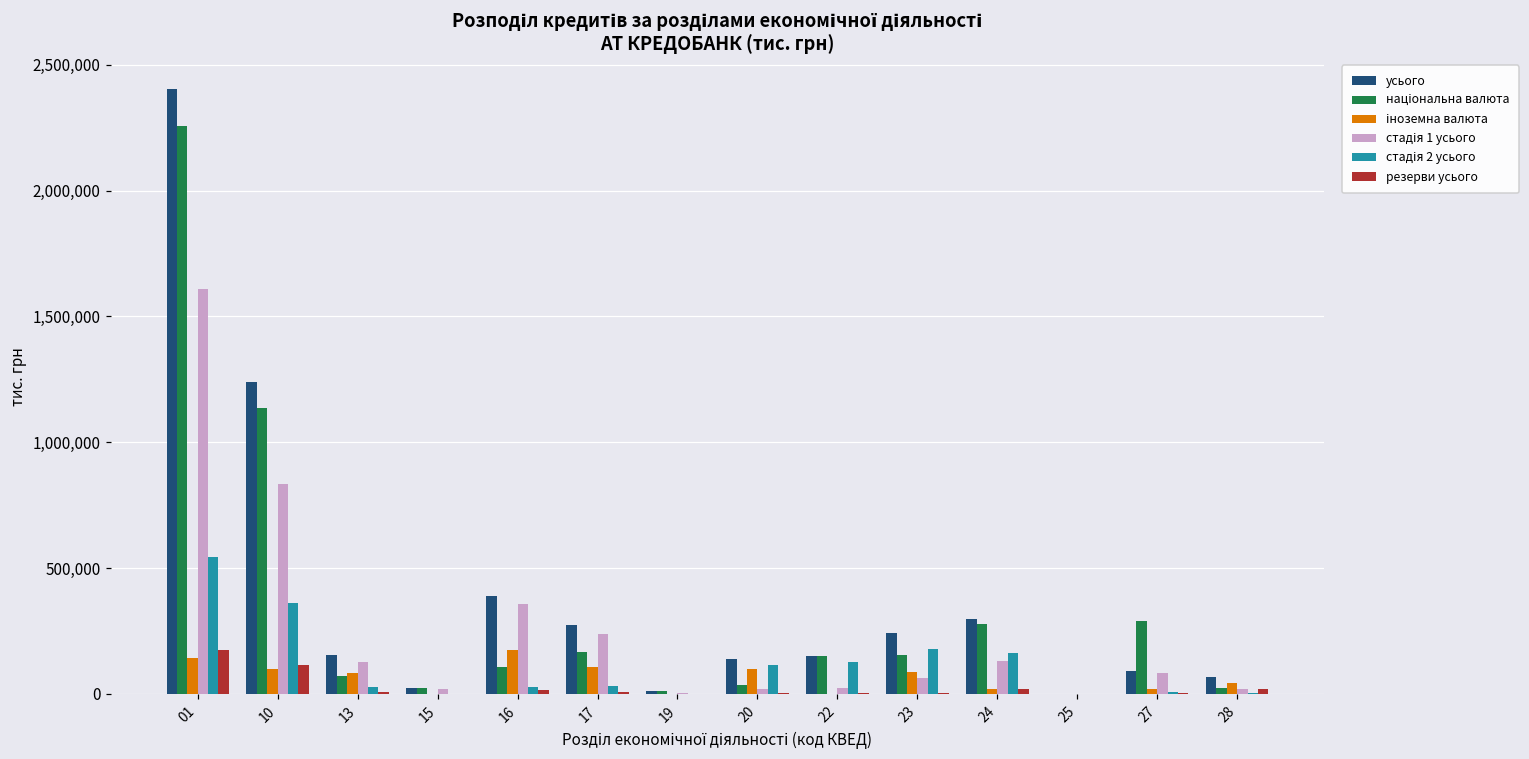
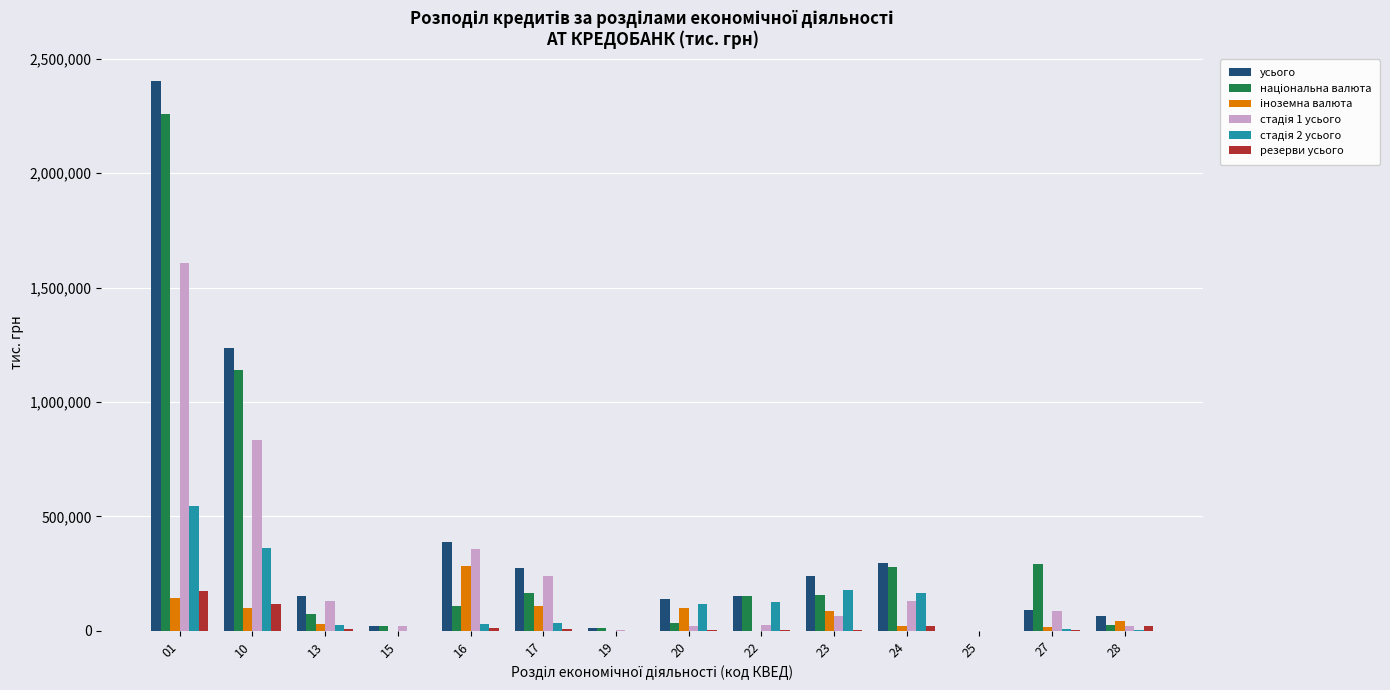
іноземна валюта, 13: 80,000 -> 30,000
іноземна валюта, 16: 170,000 -> 280,000
